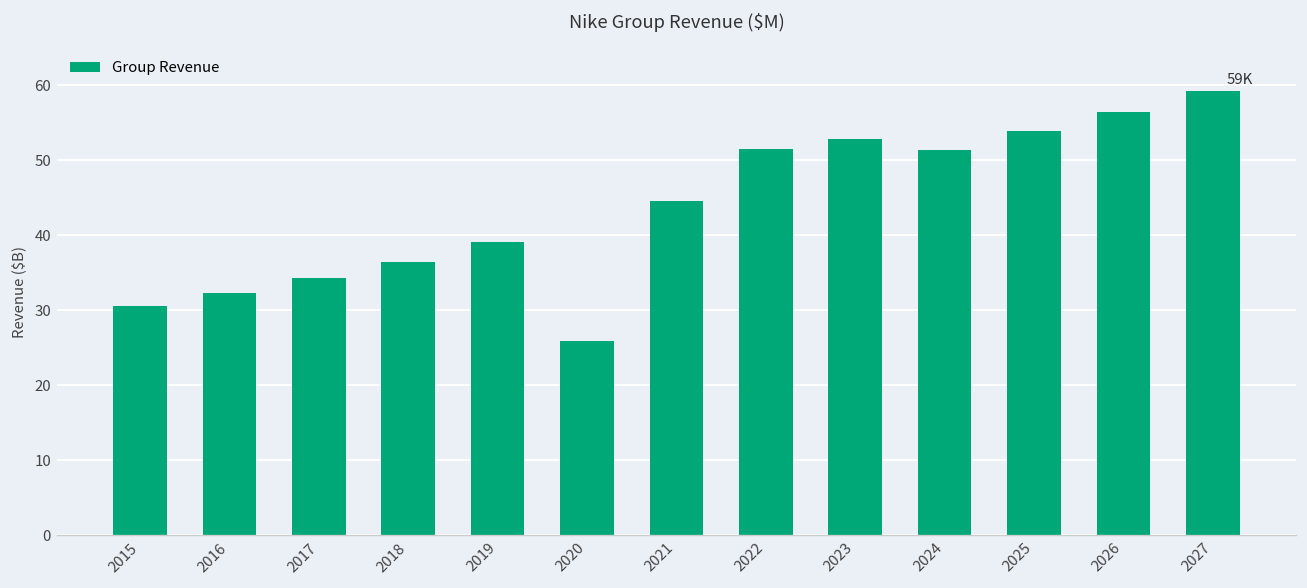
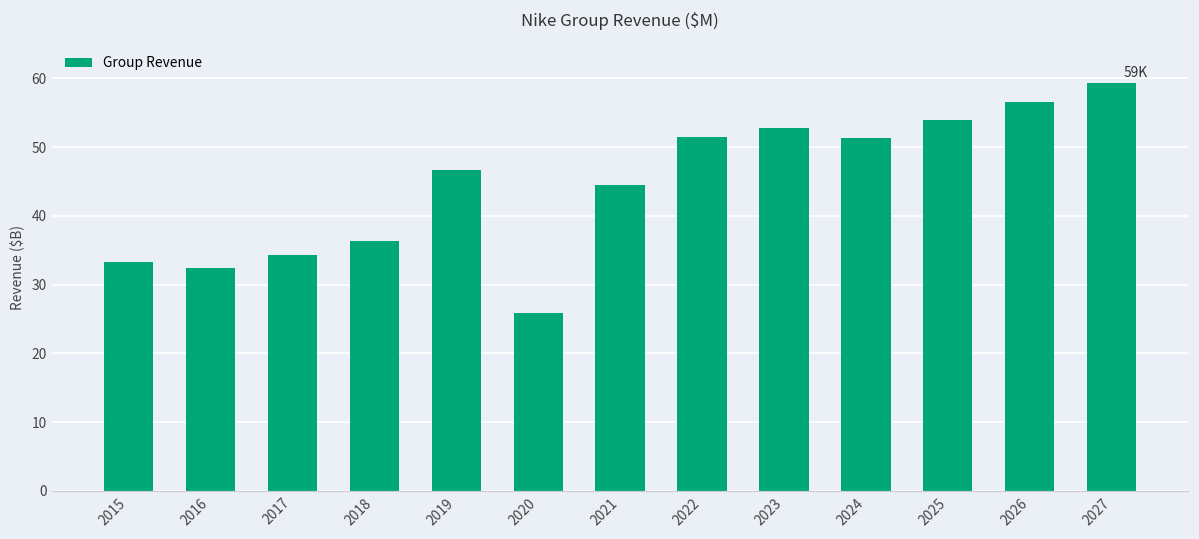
2015: 31 -> 33
2019: 39 -> 47
